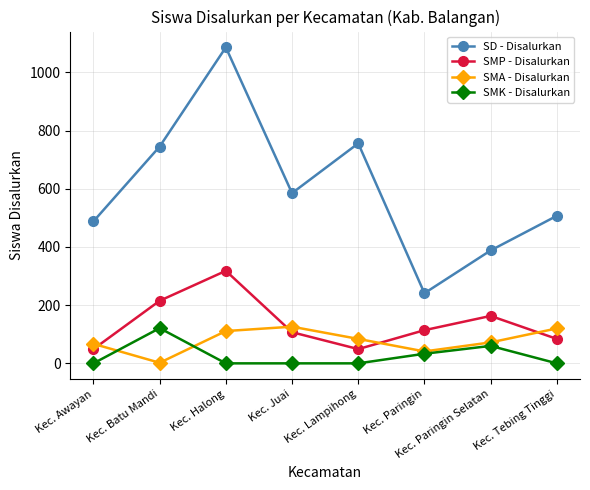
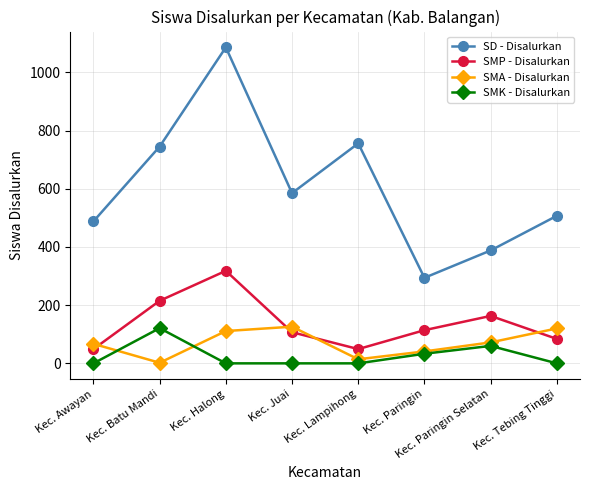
SMA - Disalurkan, Kec. Lampihong: 80 -> 10
SD - Disalurkan, Kec. Paringin: 240 -> 290
